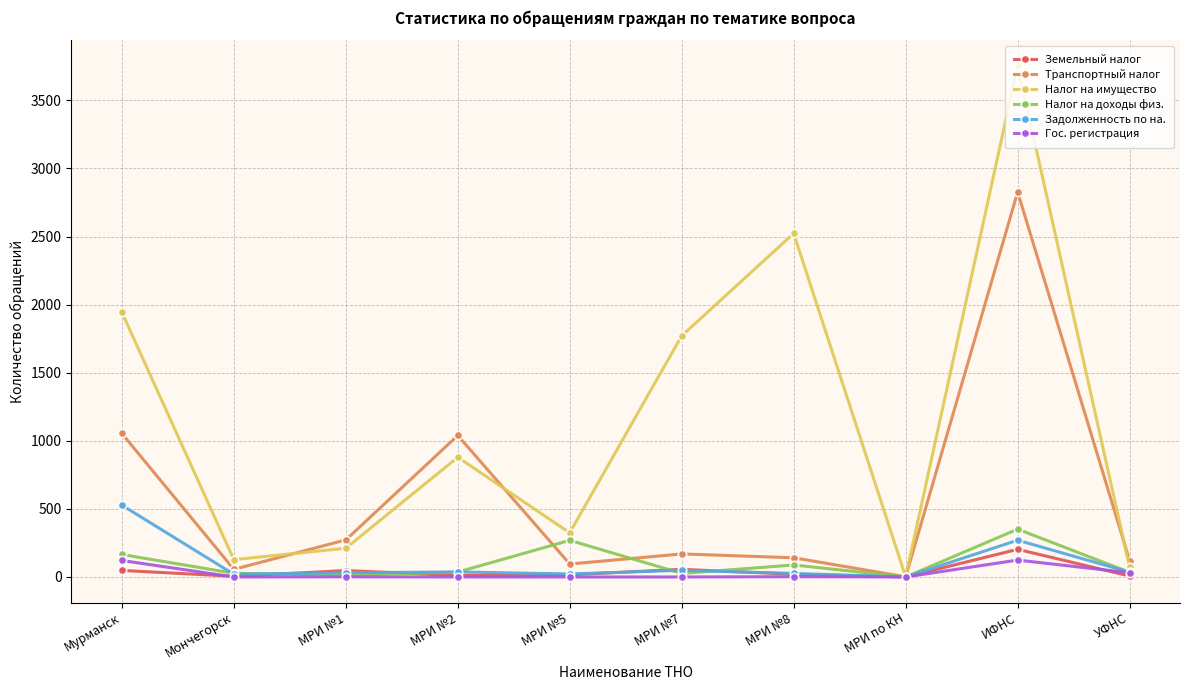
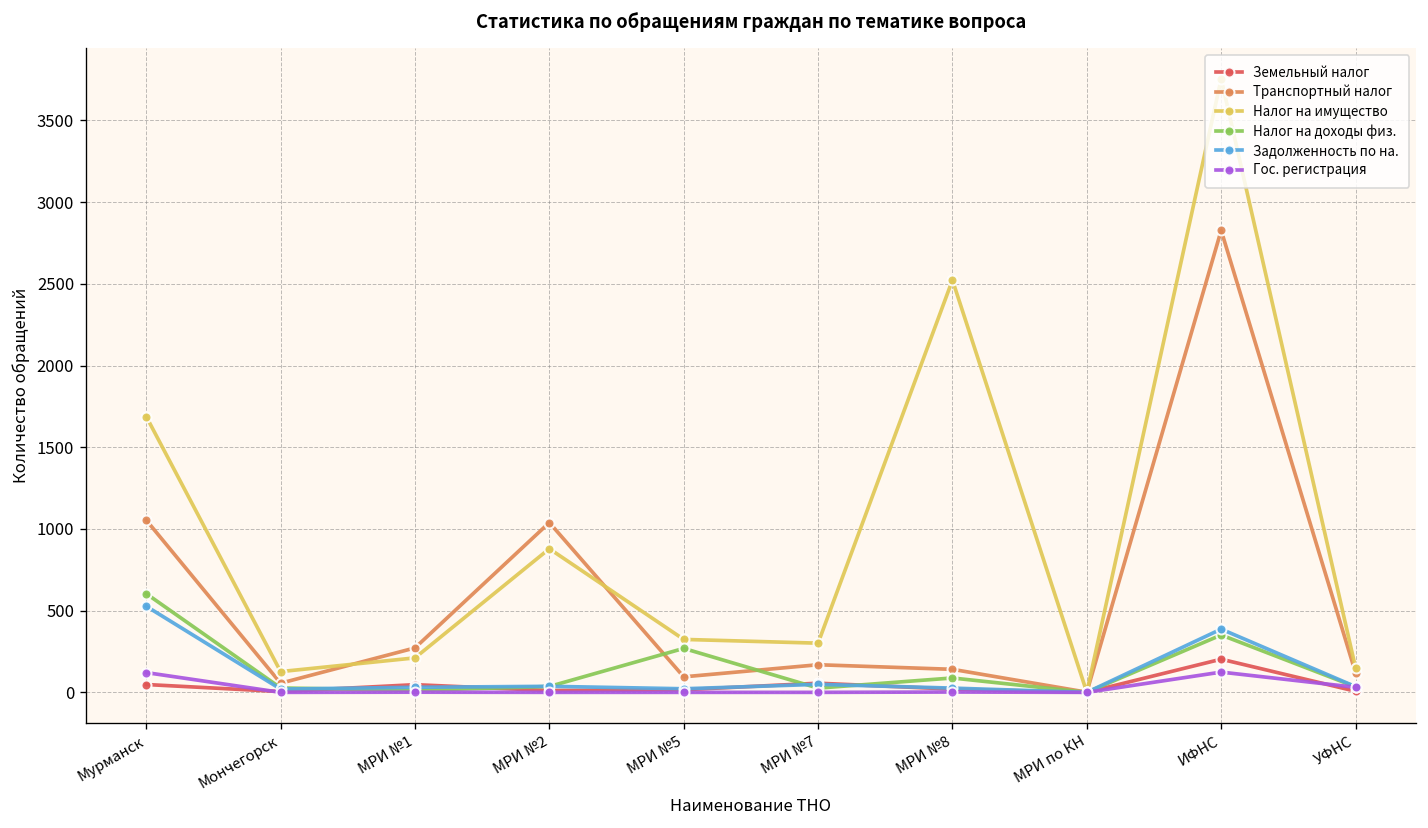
Налог на имущество, Мурманск: 1940 -> 1690
Налог на доходы физ., Мурманск: 170 -> 600
Налог на имущество, МРИ №7: 1770 -> 300
Задолженность по на., ИФНС: 270 -> 390
Налог на имущество, УФНС: 70 -> 150
